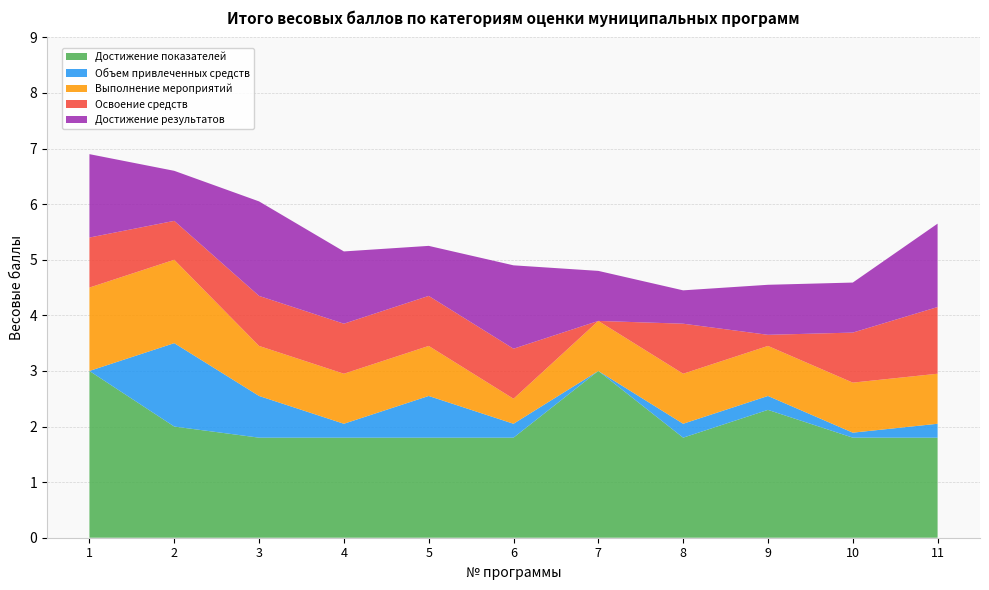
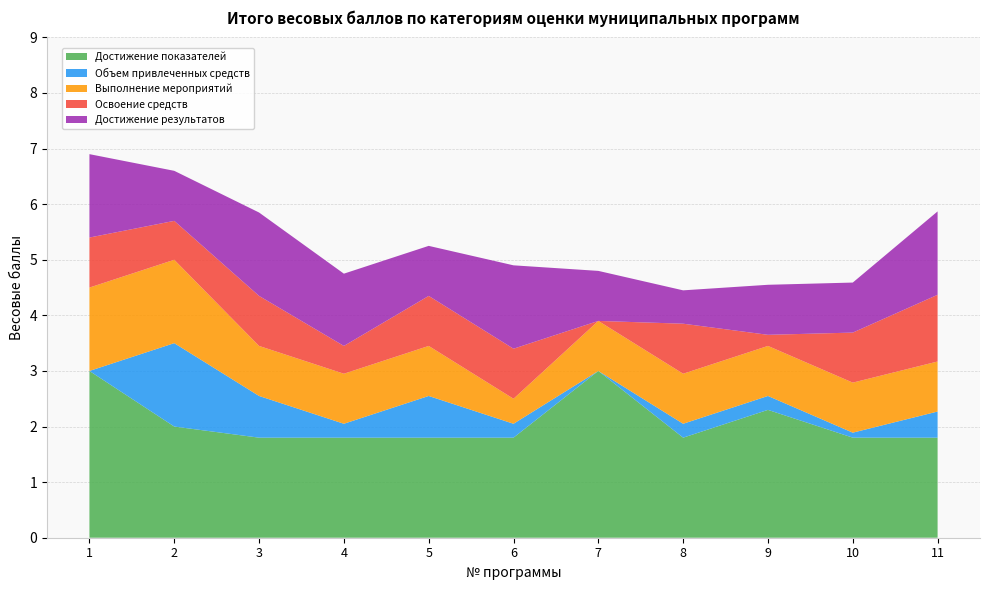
Достижение результатов, 3: 1.7 -> 1.5
Освоение средств, 4: 0.9 -> 0.5
Объем привлеченных средств, 11: 0.2 -> 0.5
